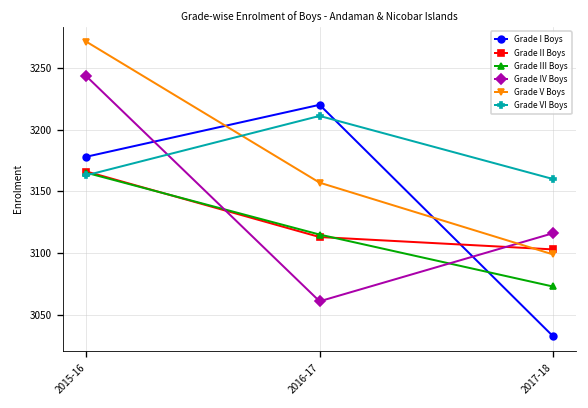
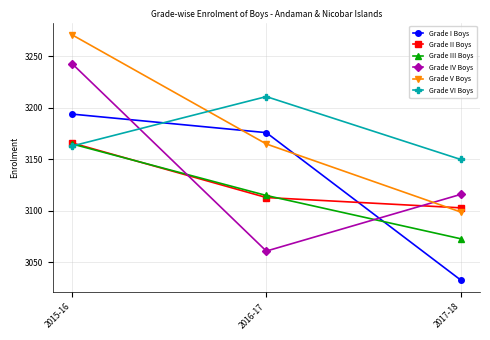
Grade I Boys, 2015-16: 3178 -> 3194
Grade I Boys, 2016-17: 3220 -> 3176
Grade V Boys, 2016-17: 3157 -> 3165
Grade VI Boys, 2017-18: 3160 -> 3150
